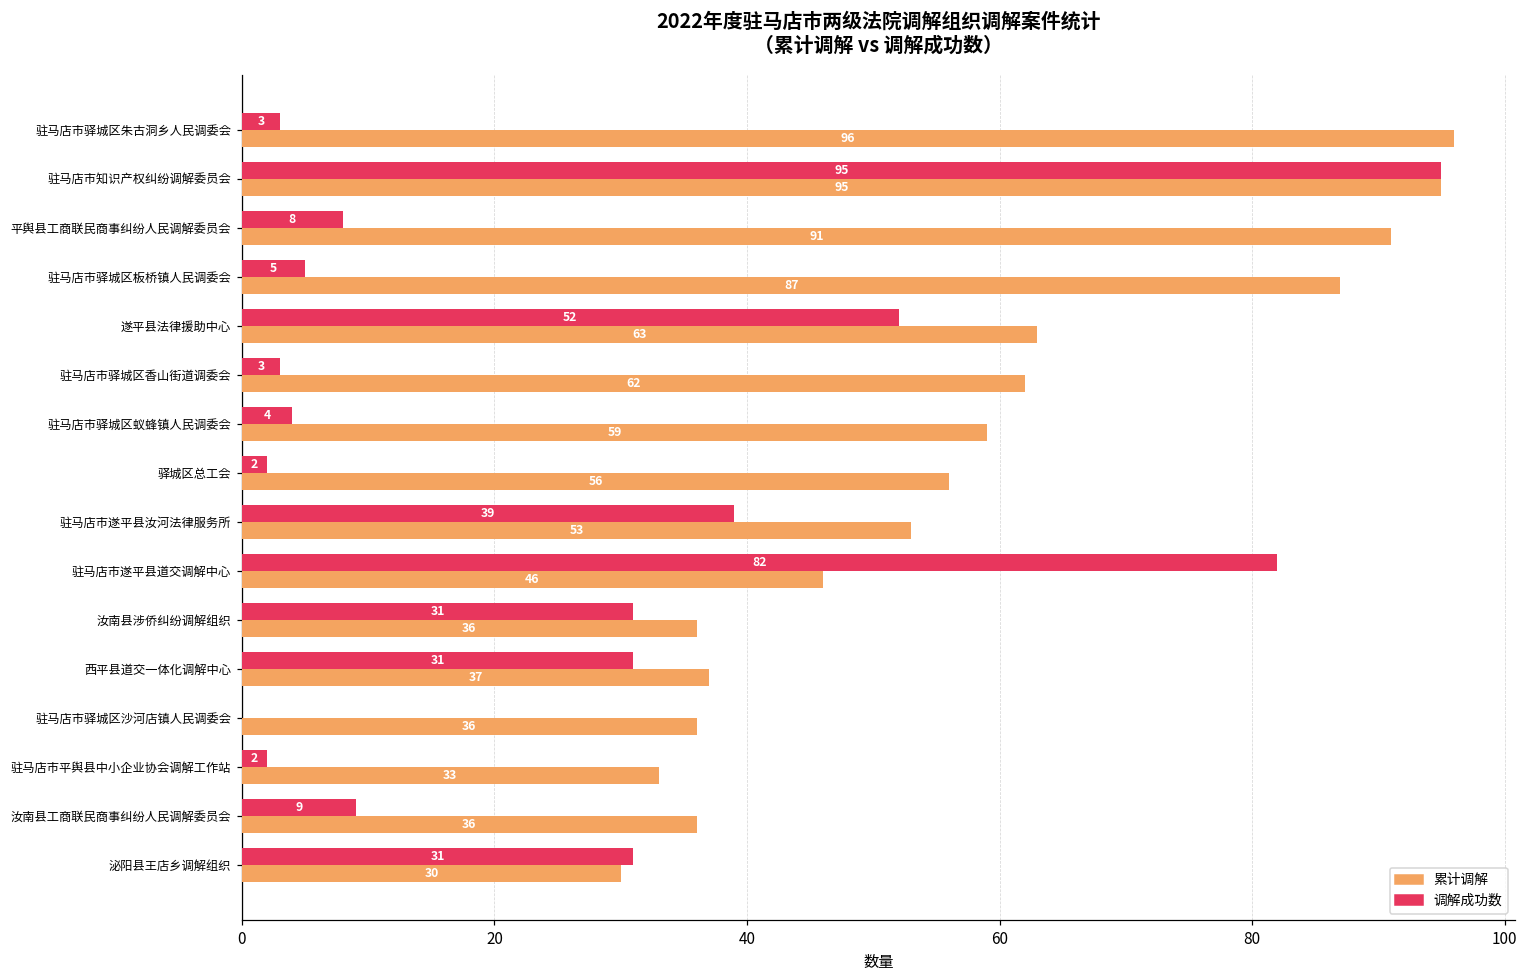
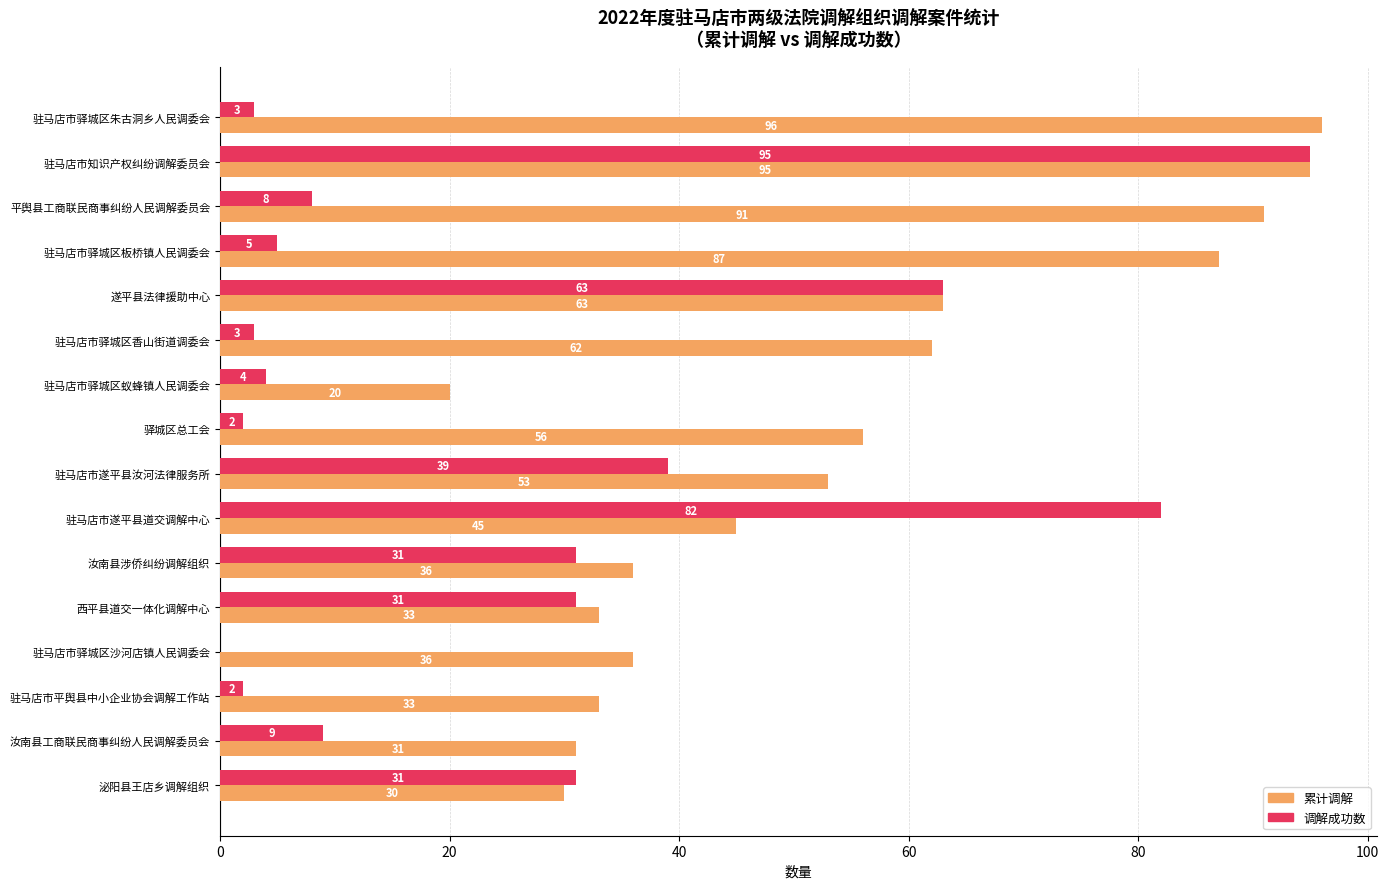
调解成功数, 遂平县法律援助中心: 52 -> 63
累计调解, 驻马店市驿城区蚁蜂镇人民调委会: 59 -> 20
累计调解, 驻马店市遂平县道交调解中心: 46 -> 45
累计调解, 西平县道交一体化调解中心: 37 -> 33
累计调解, 汝南县工商联民商事纠纷人民调解委员会: 36 -> 31
